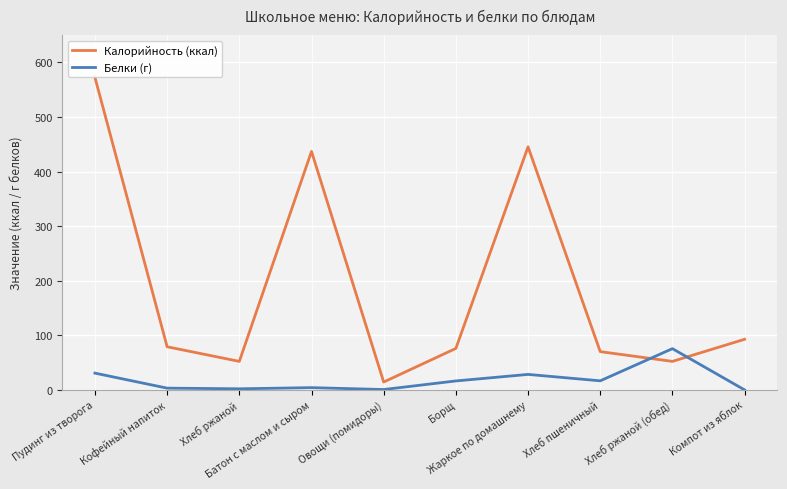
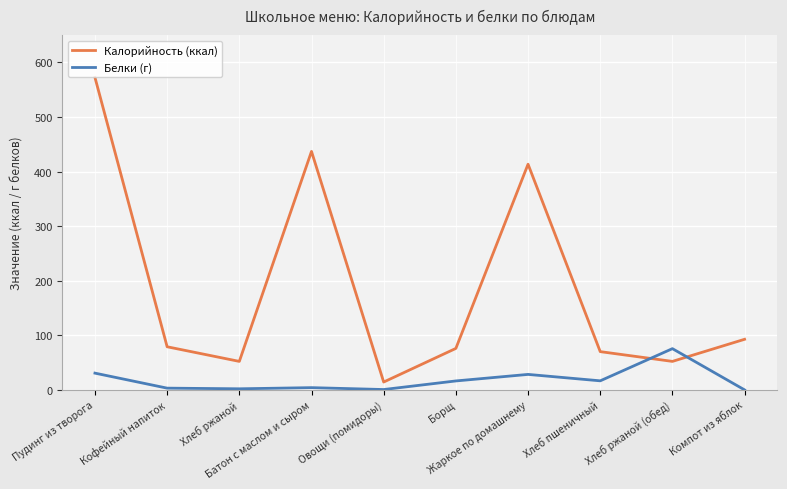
Калорийность (ккал), Жаркое по домашнему: 450 -> 410
